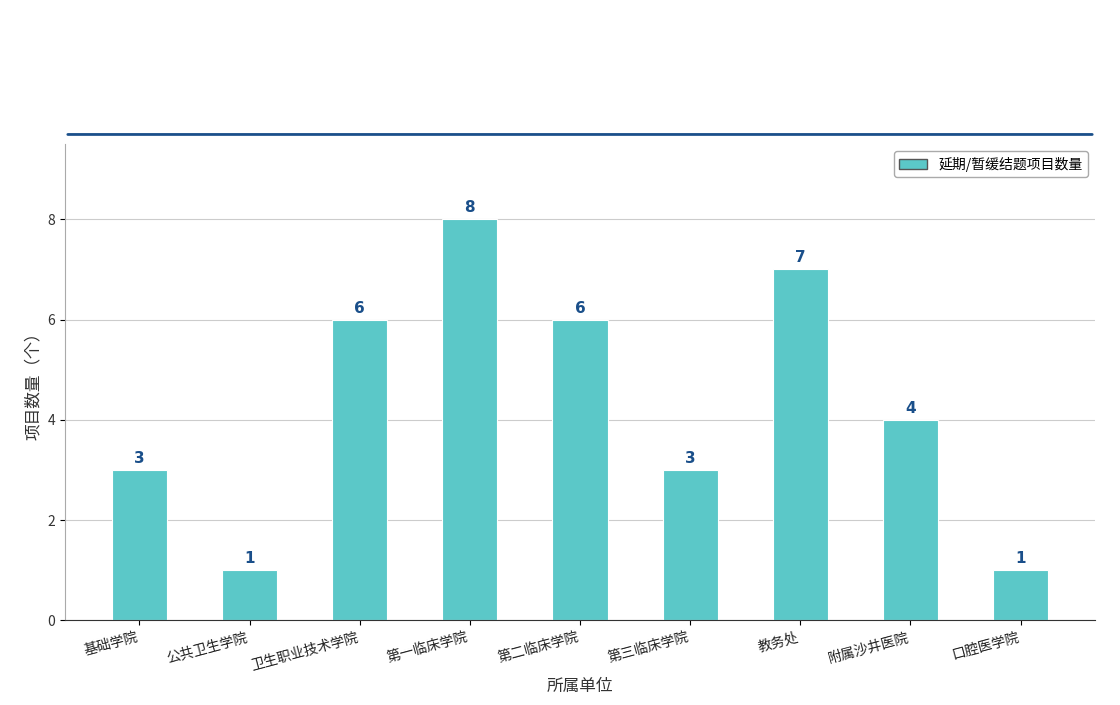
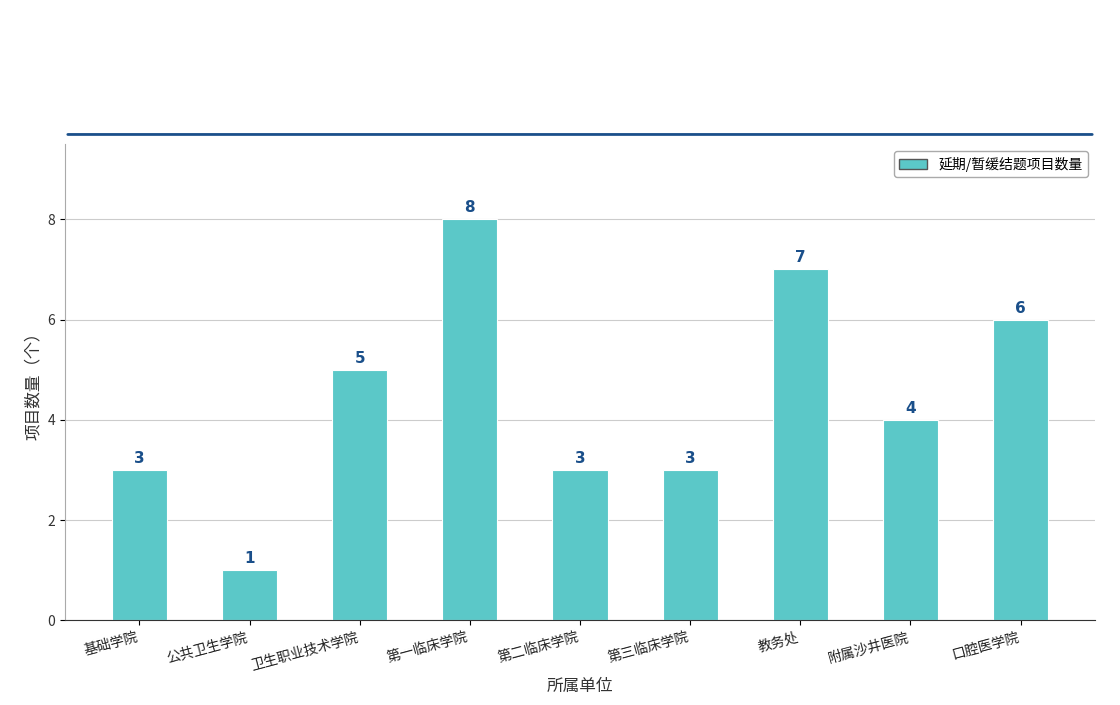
卫生职业技术学院: 6 -> 5
第二临床学院: 6 -> 3
口腔医学院: 1 -> 6
